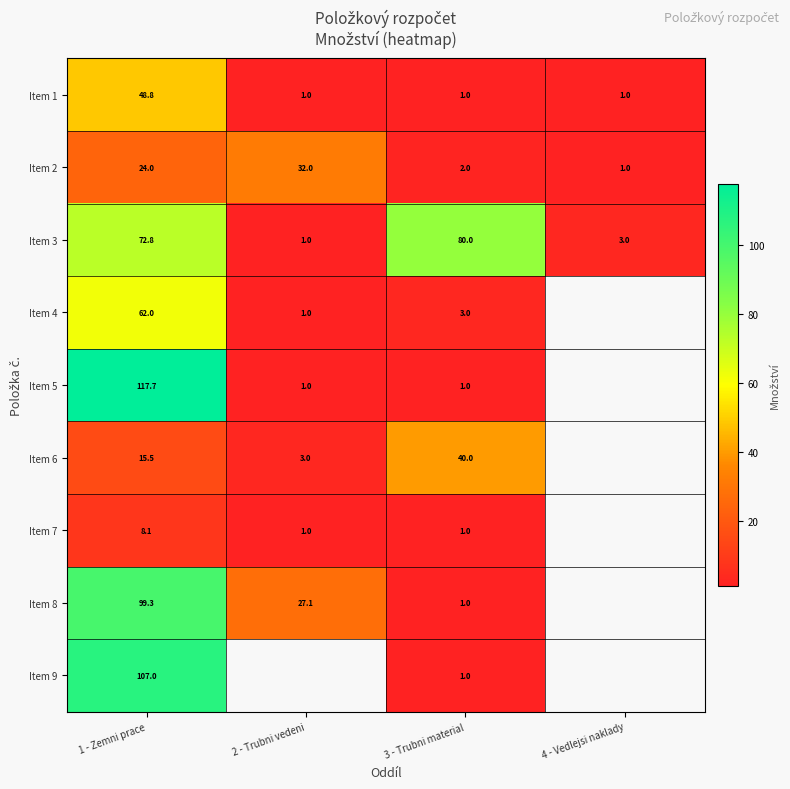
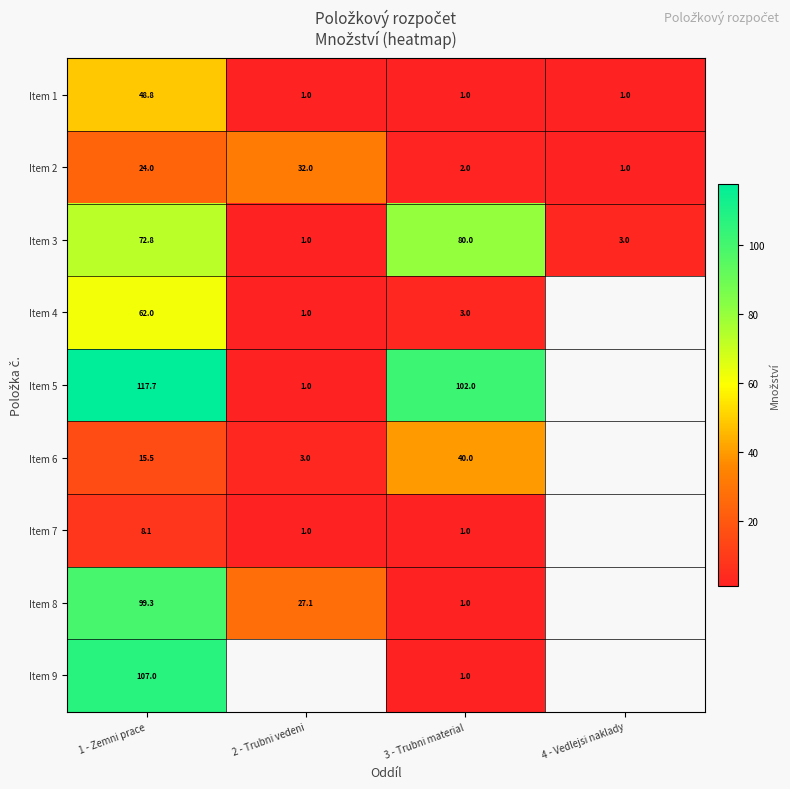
Item 5, 3 - Trubni material: 1.0 -> 102.0
